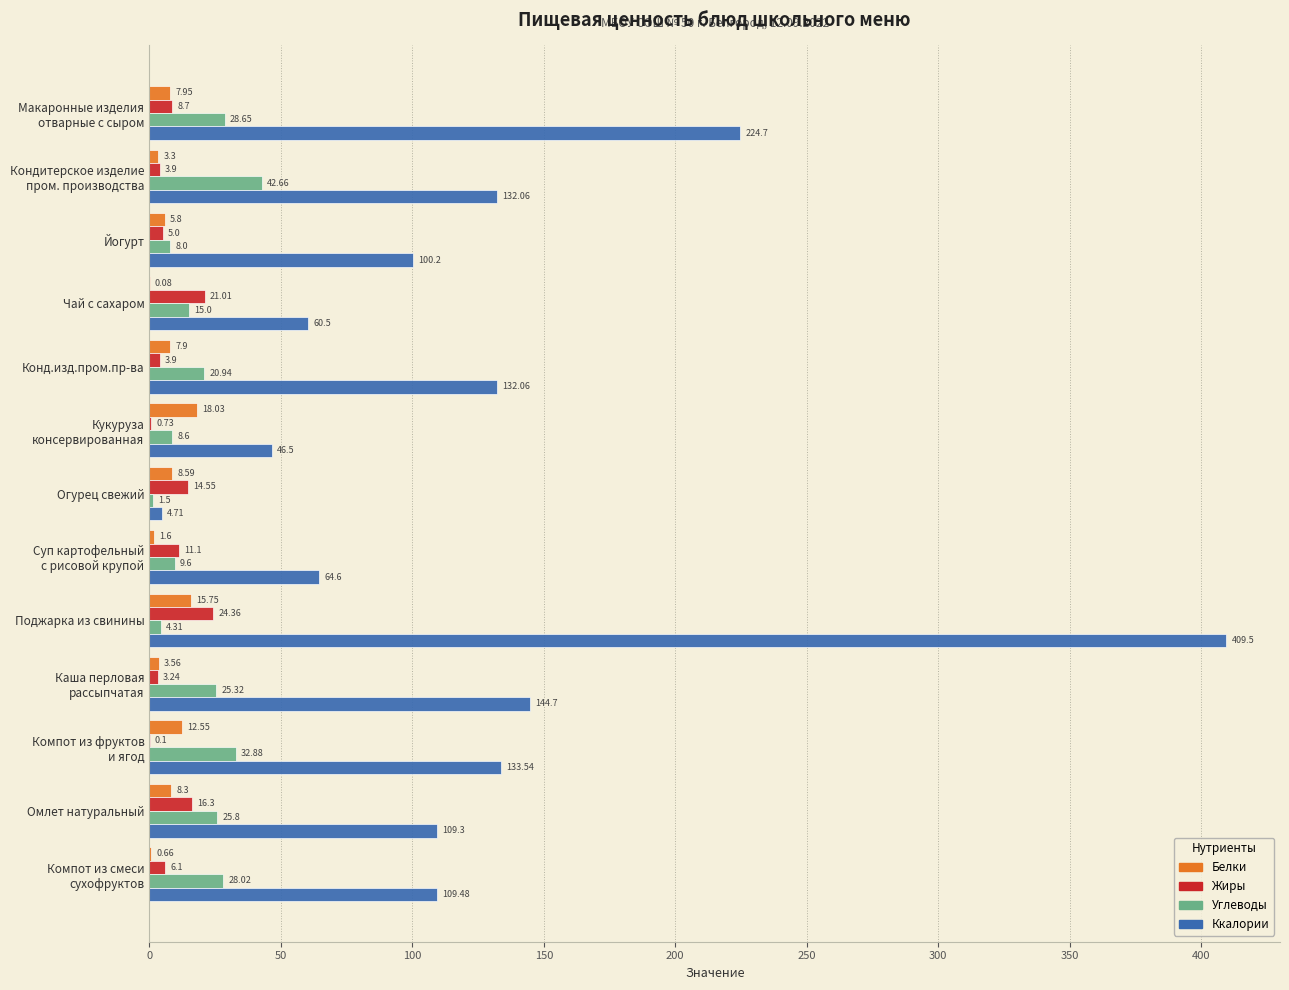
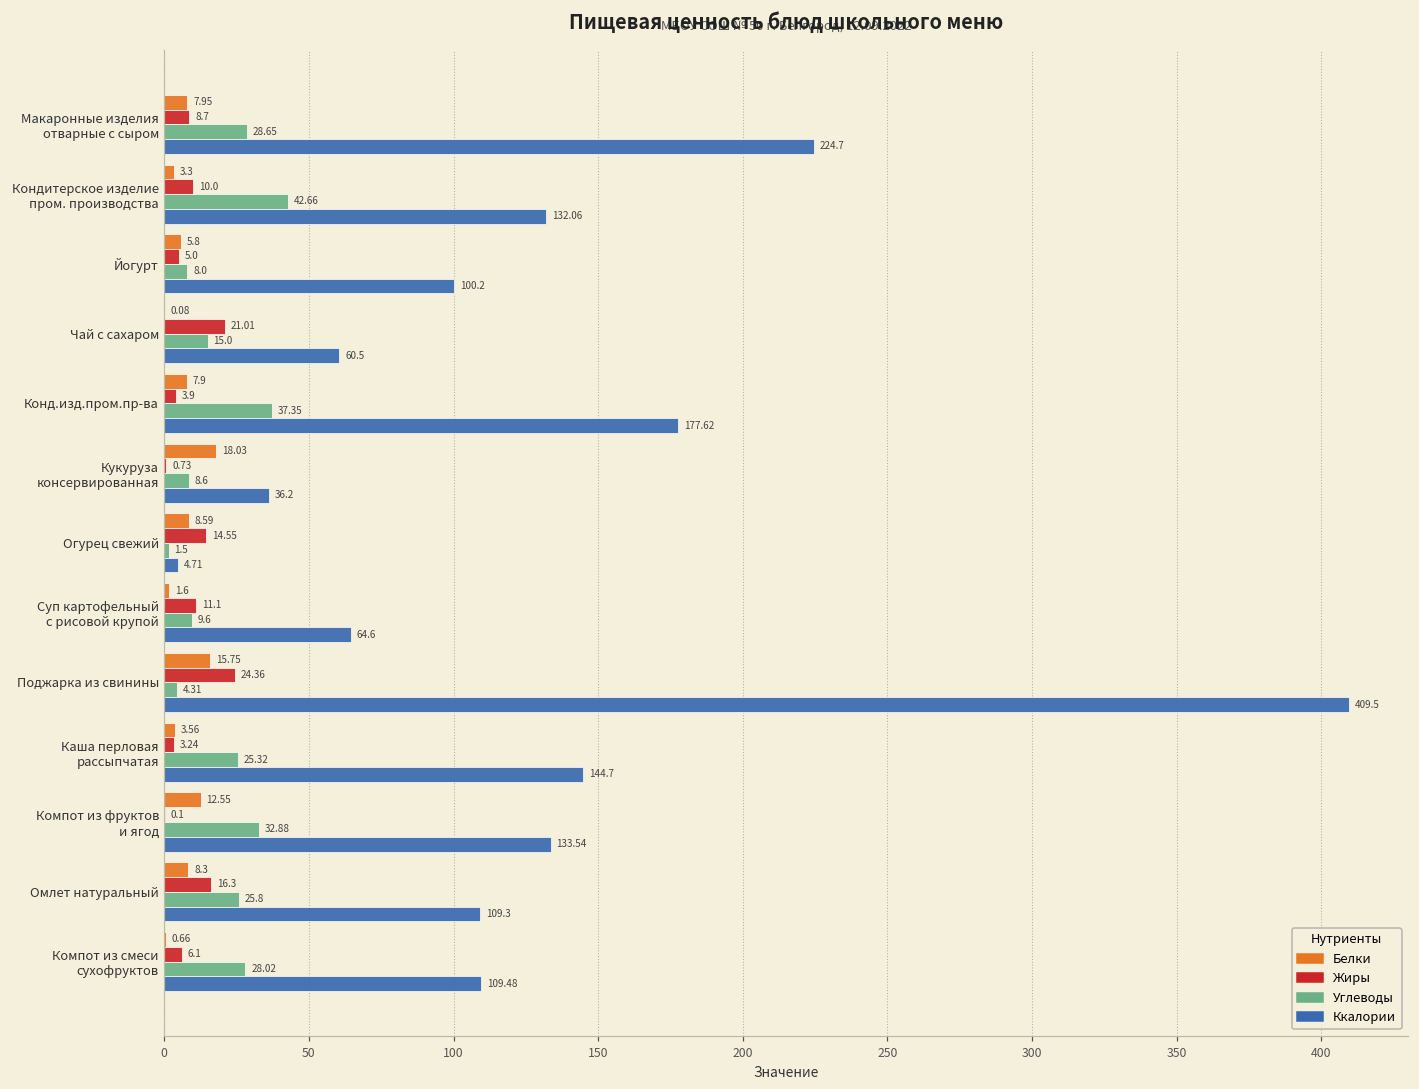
Жиры, Кондитерское изделие пром. производства: 3.9 -> 10.0
Углеводы, Конд.изд.пром.пр-ва: 20.94 -> 37.35
Ккалории, Конд.изд.пром.пр-ва: 132.06 -> 177.62
Ккалории, Кукуруза консервированная: 46.5 -> 36.2
